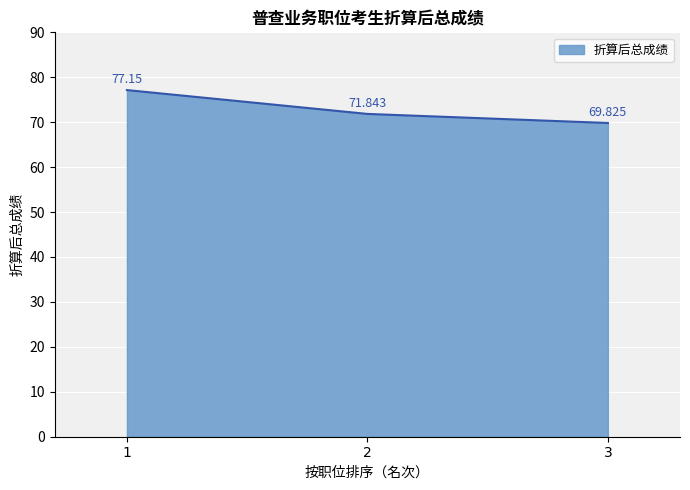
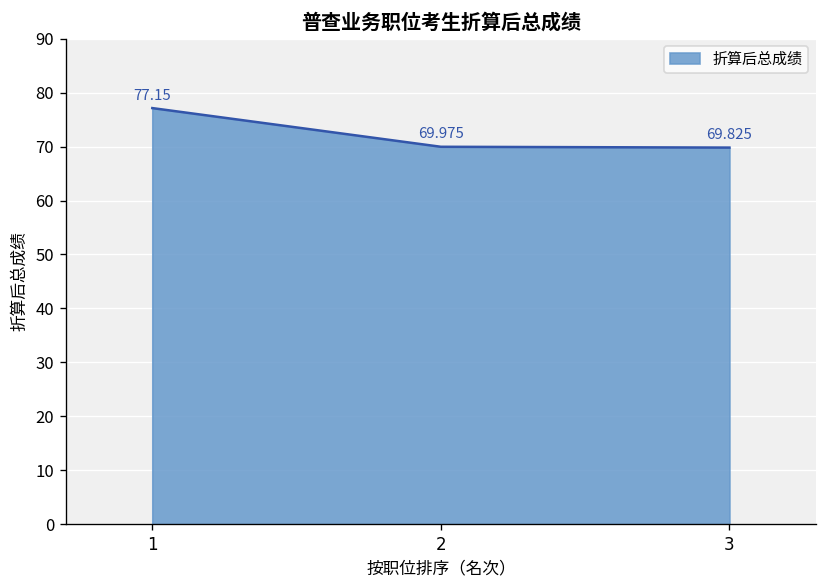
2: 71.843 -> 69.975
